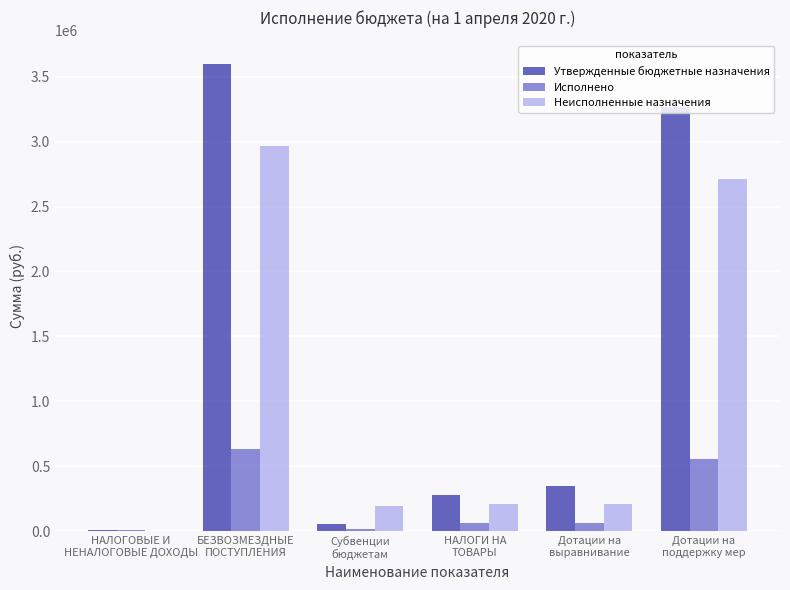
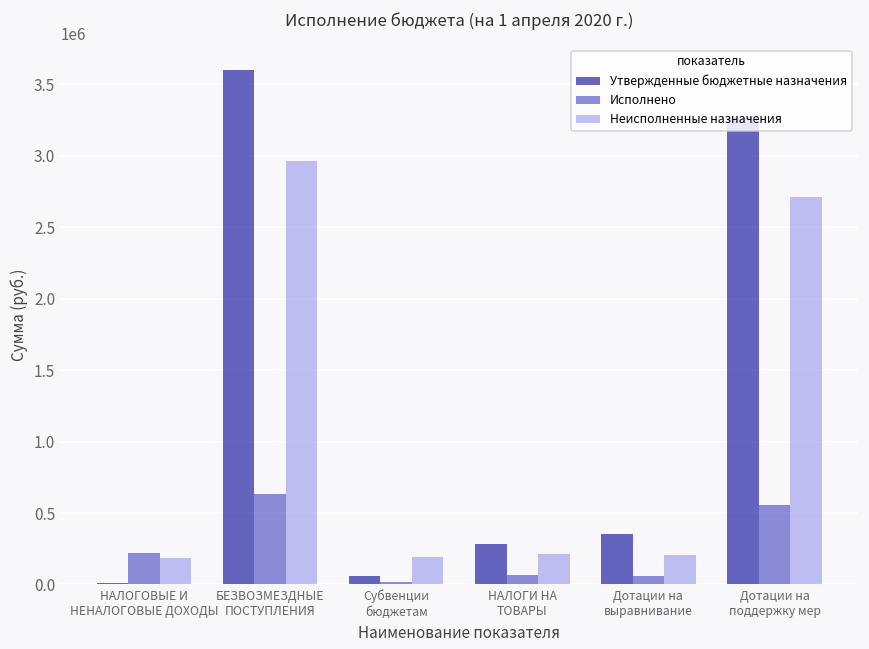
Исполнено, НАЛОГОВЫЕ И НЕНАЛОГОВЫЕ ДОХОДЫ: 10000 -> 220000
Неисполненные назначения, НАЛОГОВЫЕ И НЕНАЛОГОВЫЕ ДОХОДЫ: 0 -> 180000
